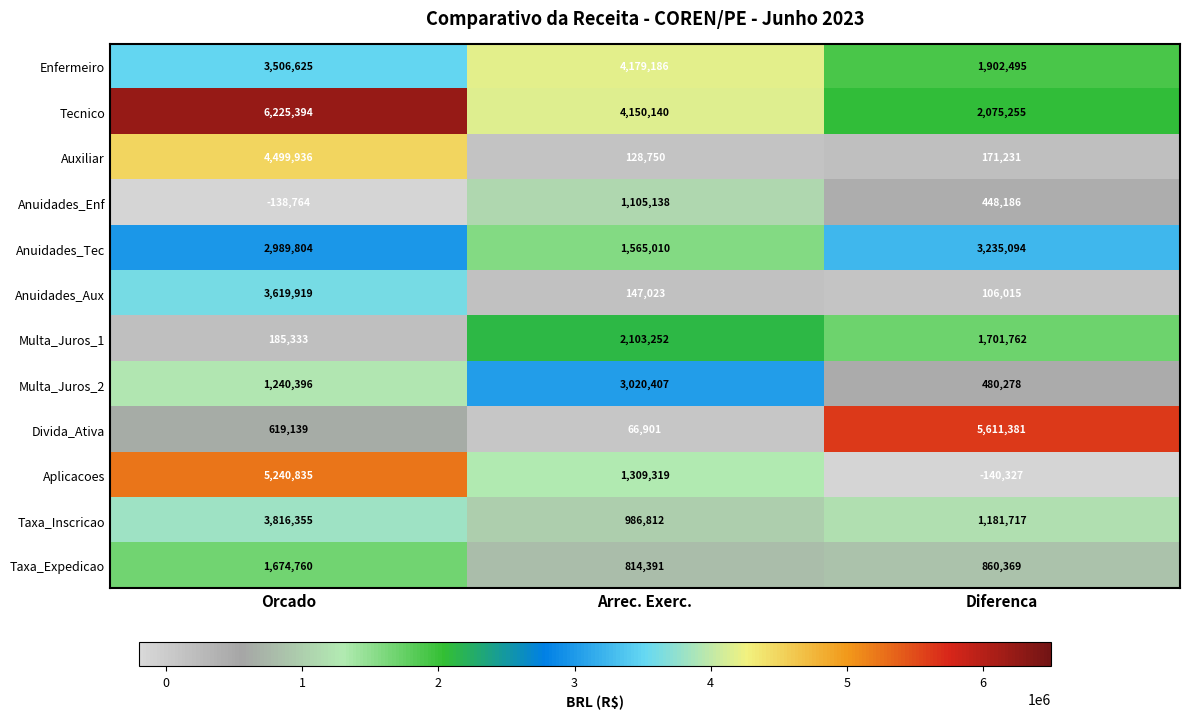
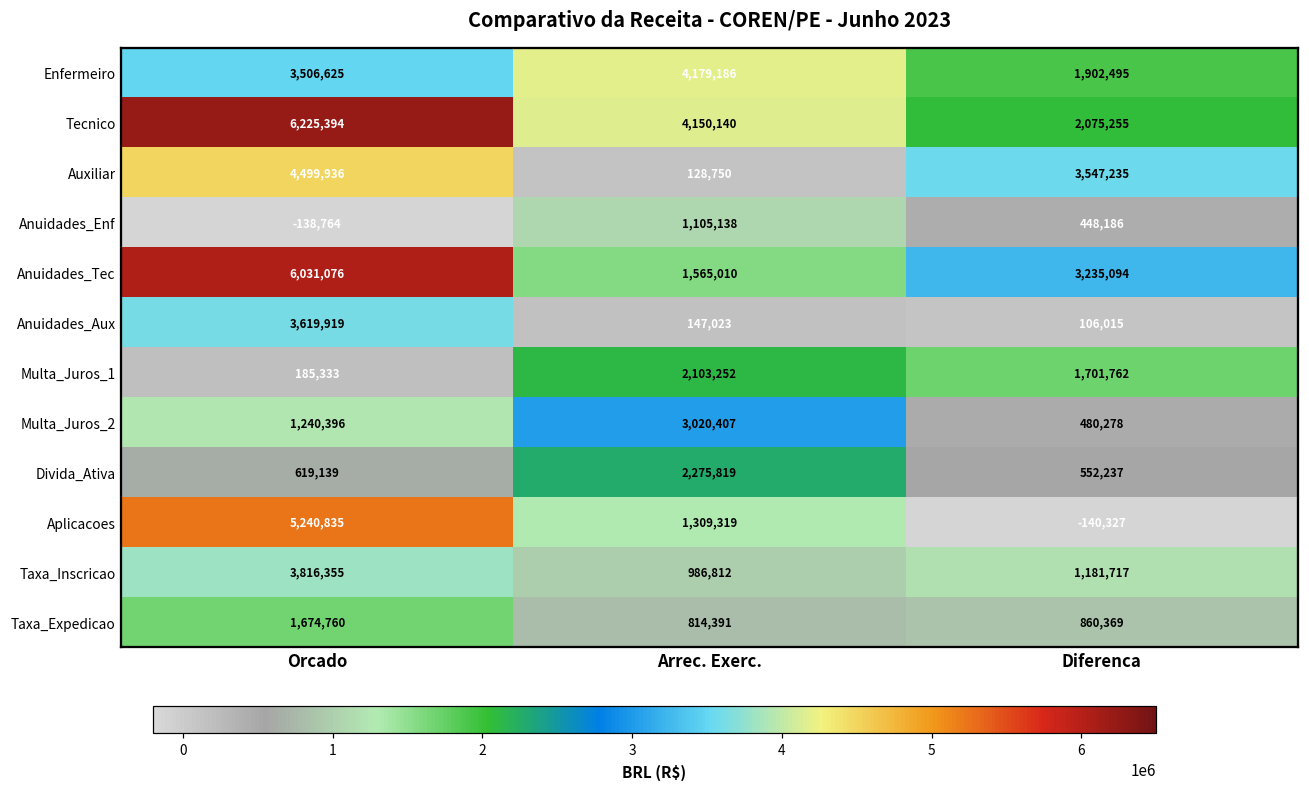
Auxiliar, Diferenca: 171,231 -> 3,547,235
Anuidades_Tec, Orcado: 2,989,804 -> 6,031,076
Divida_Ativa, Arrec. Exerc.: 66,901 -> 2,275,819
Divida_Ativa, Diferenca: 5,611,381 -> 552,237
